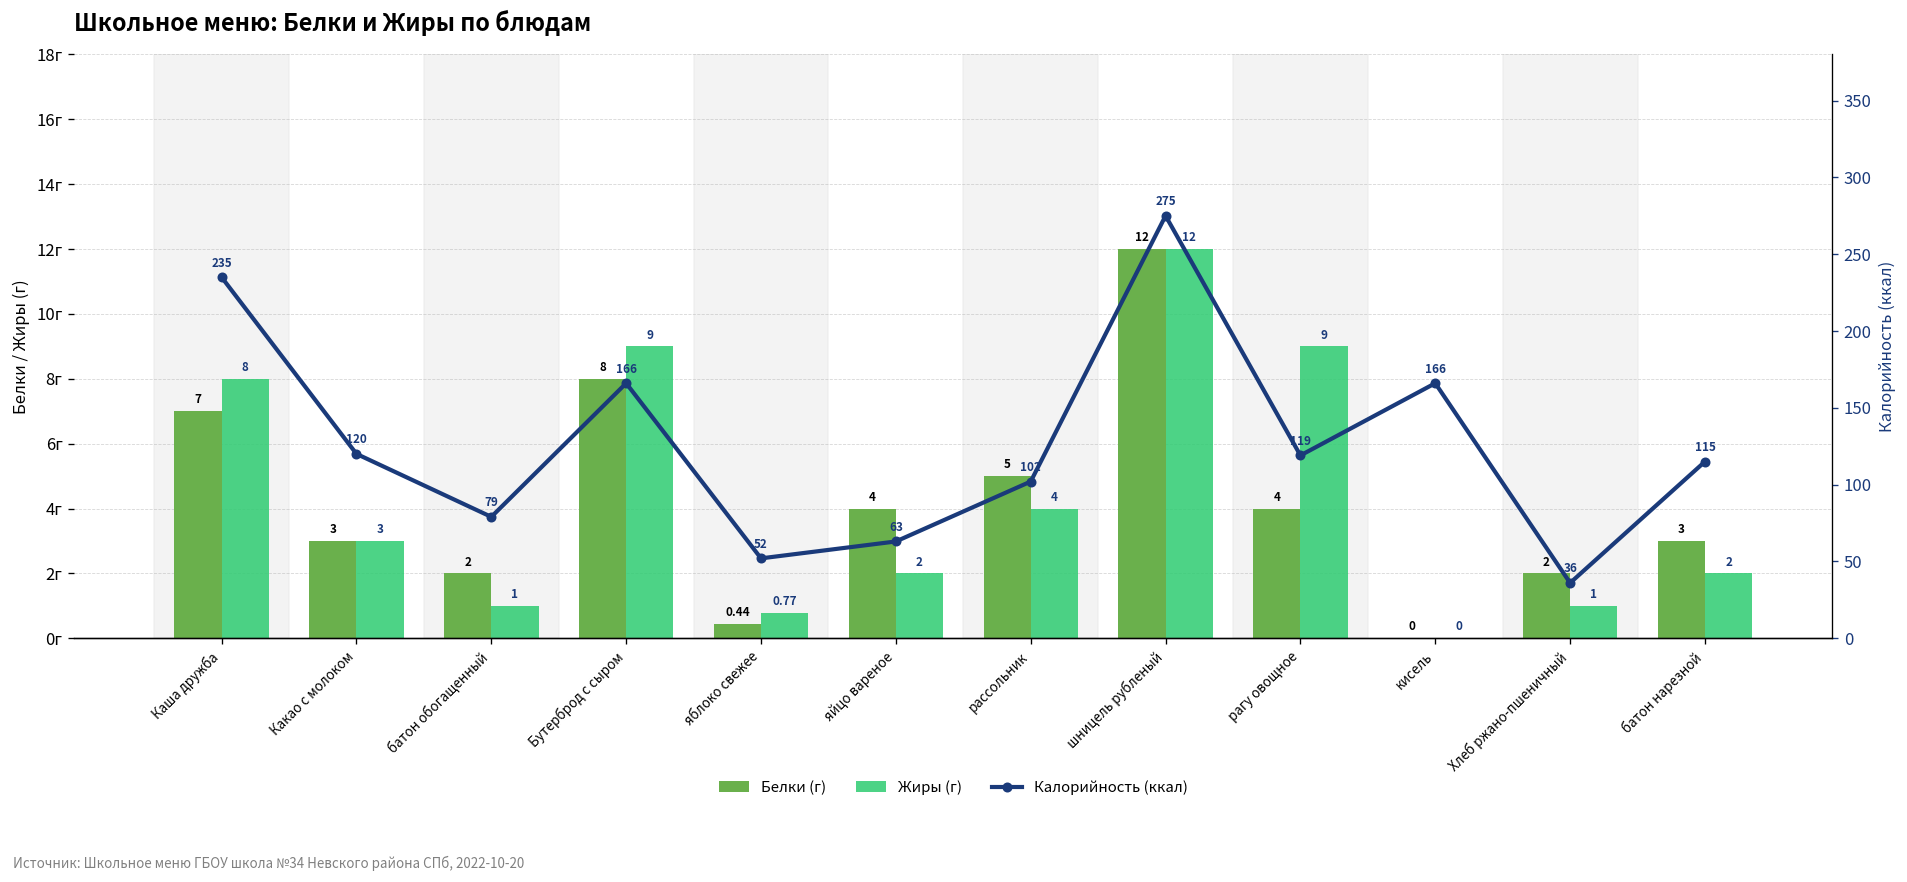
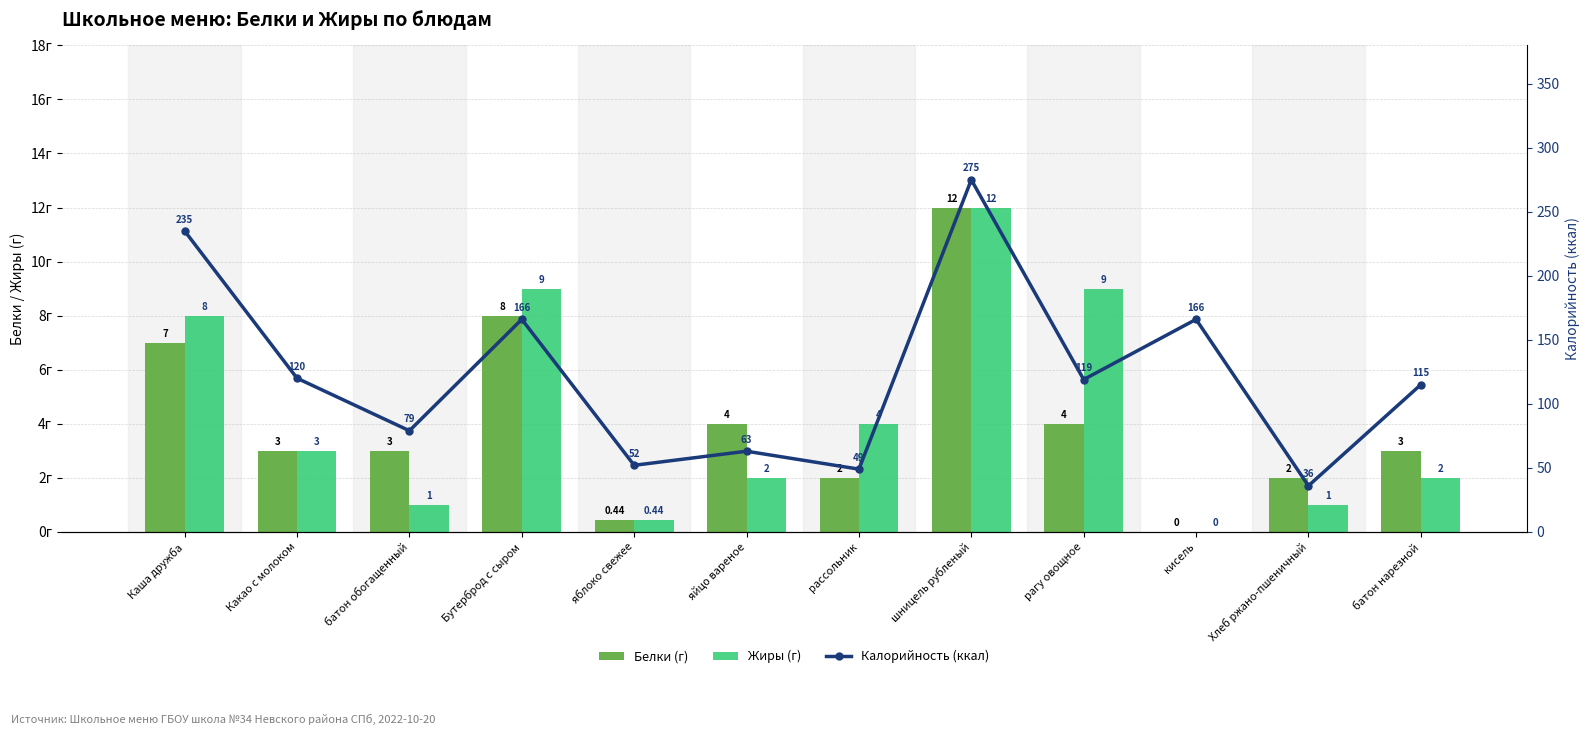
Белки (г), батон обогащенный: 2 -> 3
Жиры (г), яблоко свежее: 0.77 -> 0.44
Белки (г), рассольник: 5 -> 2
Калорийность (ккал), рассольник: 102 -> 49
